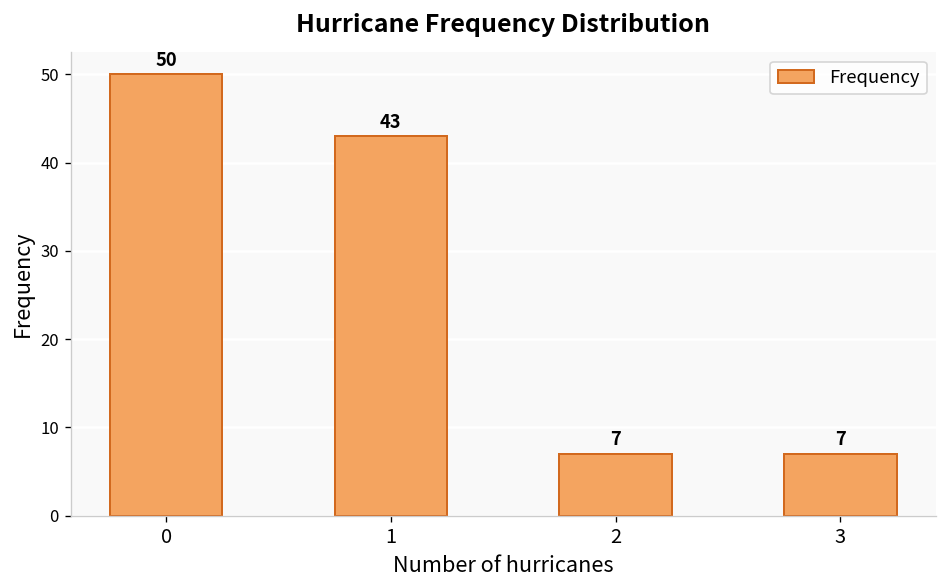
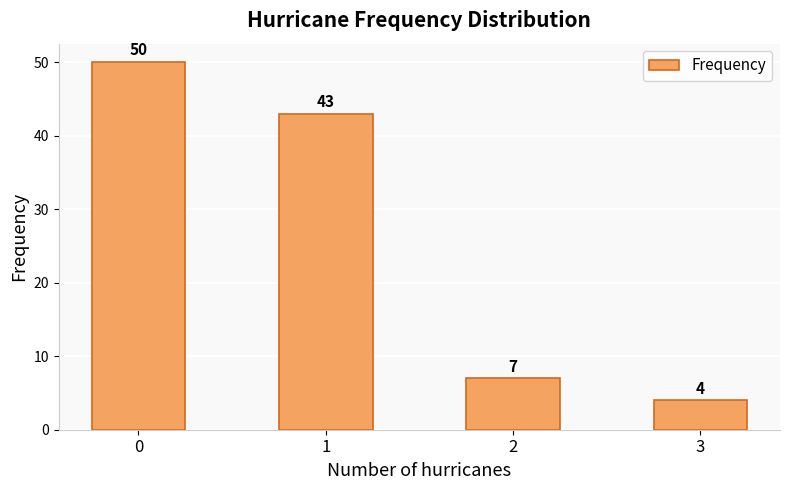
3: 7 -> 4
